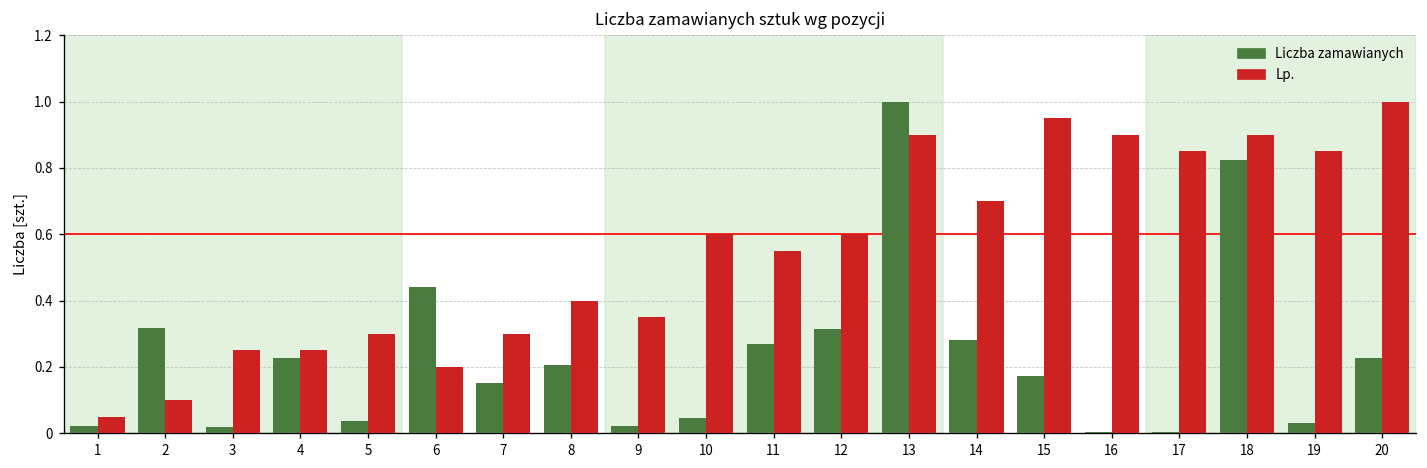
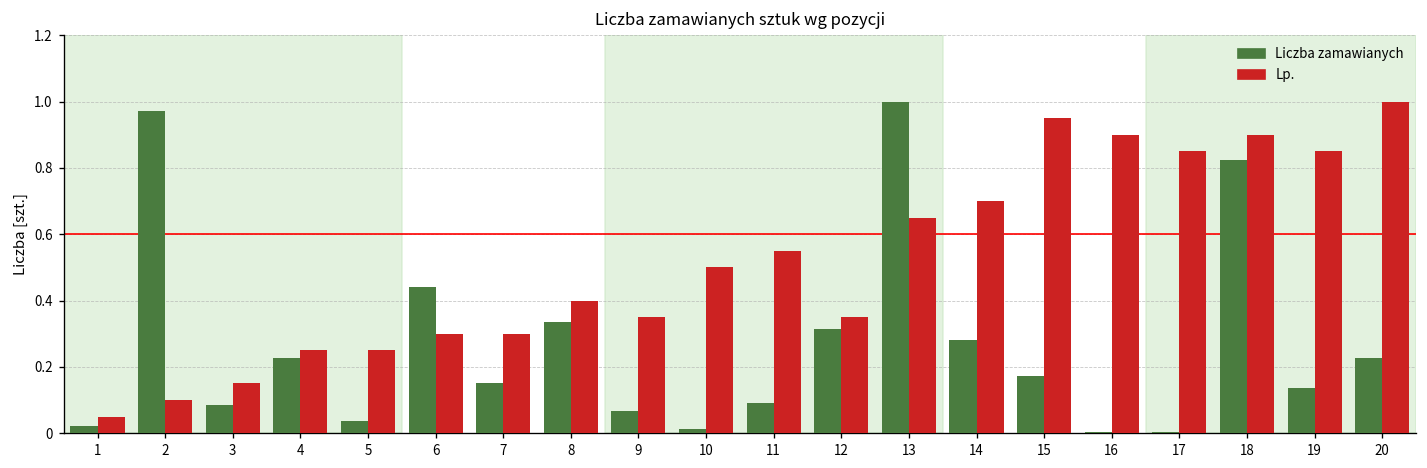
Liczba zamawianych, 2: 0.32 -> 0.97
Liczba zamawianych, 3: 0.02 -> 0.09
Lp., 3: 0.25 -> 0.15
Lp., 5: 0.30 -> 0.25
Lp., 6: 0.20 -> 0.30
Liczba zamawianych, 8: 0.20 -> 0.34
Liczba zamawianych, 9: 0.02 -> 0.07
Liczba zamawianych, 10: 0.05 -> 0.01
Lp., 10: 0.60 -> 0.50
Liczba zamawianych, 11: 0.27 -> 0.09
Lp., 12: 0.60 -> 0.35
Lp., 13: 0.90 -> 0.65
Liczba zamawianych, 19: 0.03 -> 0.14
